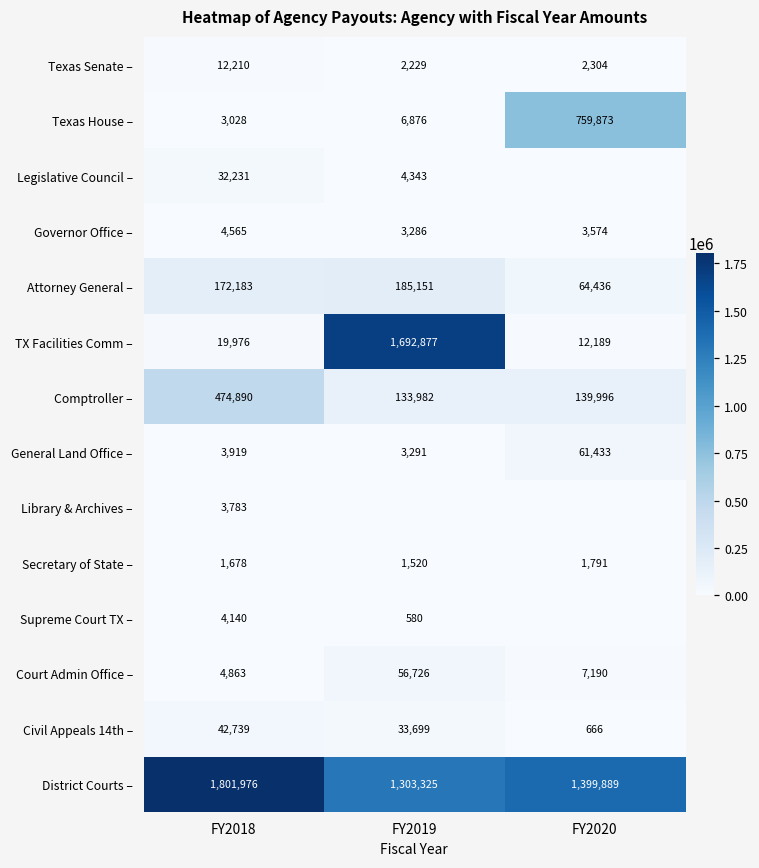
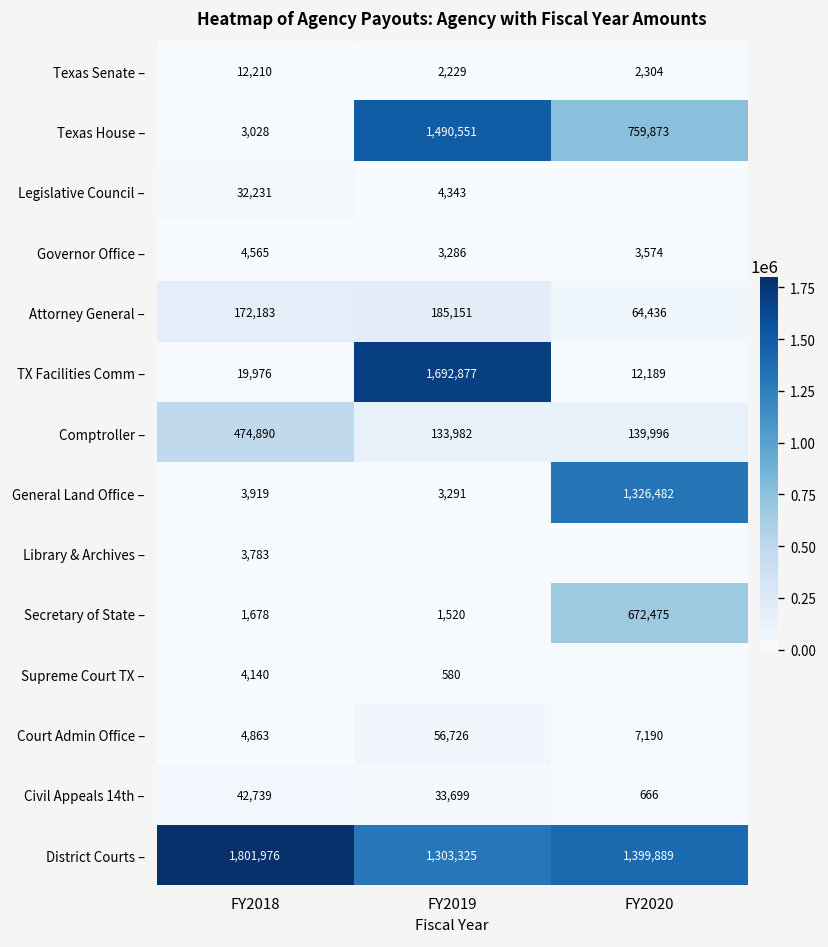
Texas House –, FY2019: 6,876 -> 1,490,551
General Land Office –, FY2020: 61,433 -> 1,326,482
Secretary of State –, FY2020: 1,791 -> 672,475
